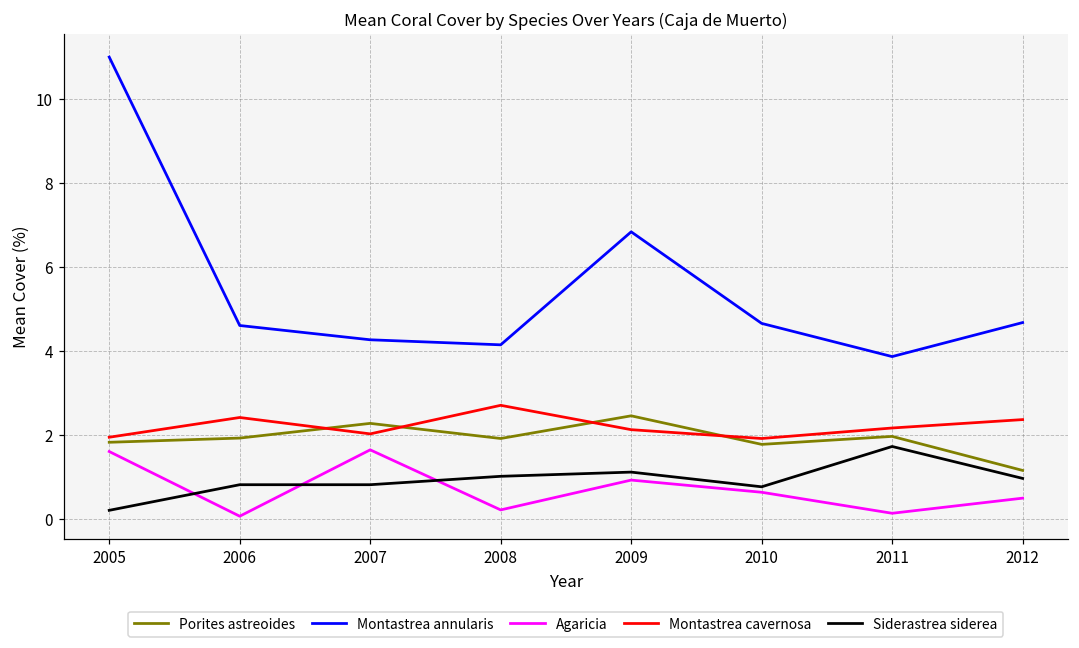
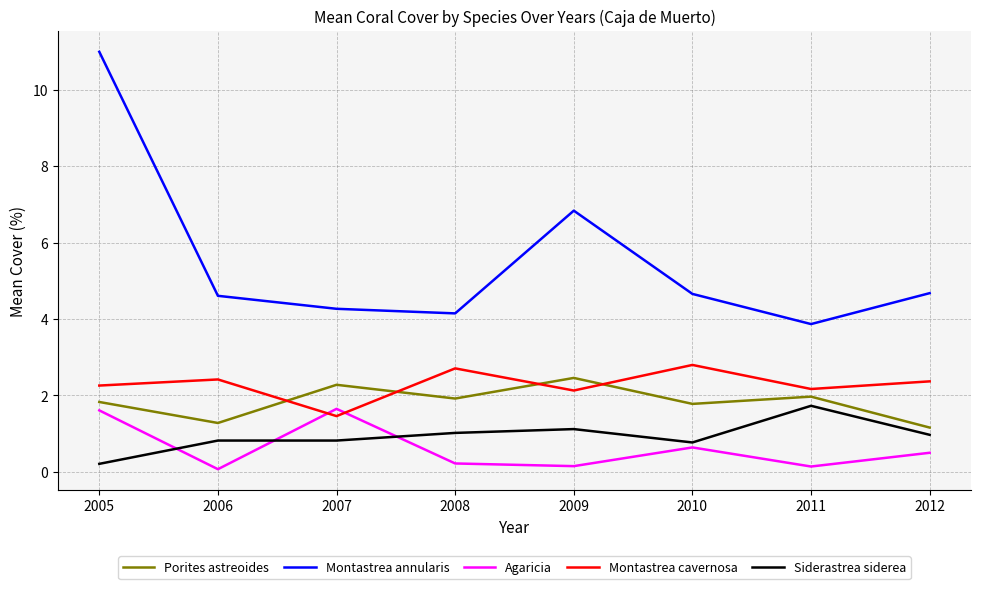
Montastrea cavernosa, 2005: 2.0 -> 2.3
Porites astreoides, 2006: 1.9 -> 1.3
Montastrea cavernosa, 2007: 2.0 -> 1.5
Agaricia, 2009: 0.9 -> 0.2
Montastrea cavernosa, 2010: 1.9 -> 2.8
